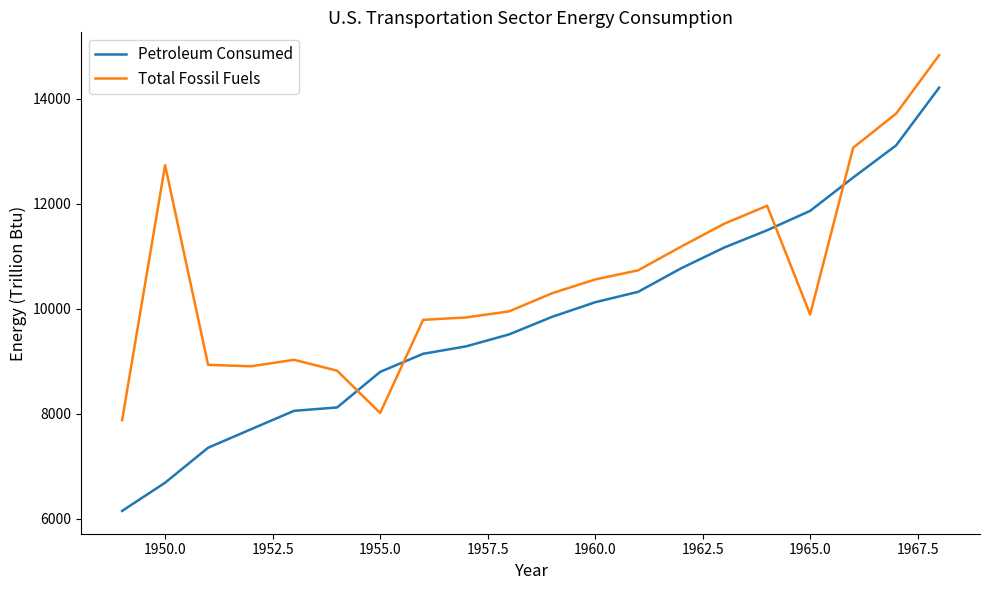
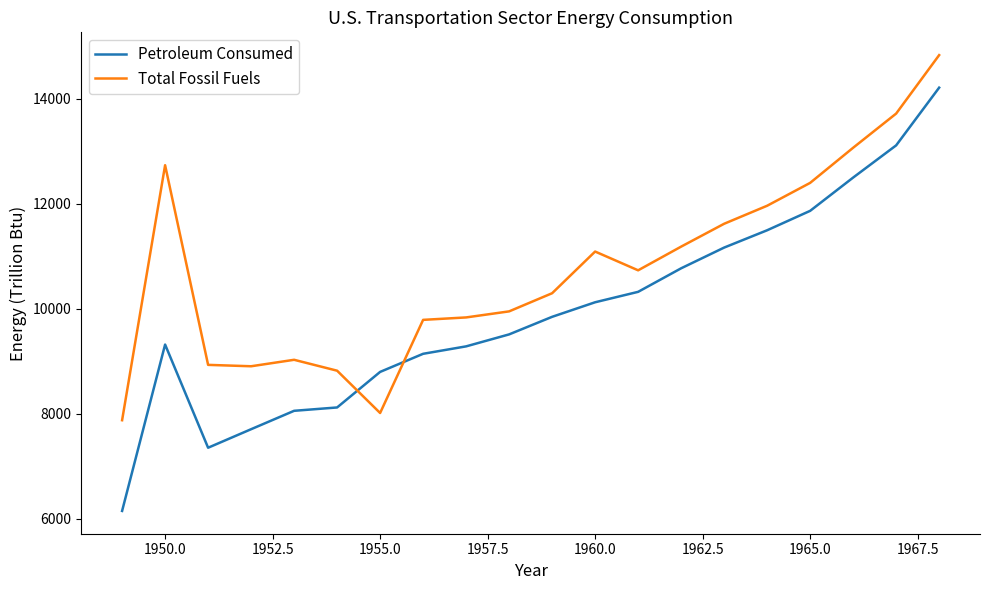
Petroleum Consumed, 1950.0: 6700 -> 9300
Total Fossil Fuels, 1960.0: 10600 -> 11100
Total Fossil Fuels, 1965.0: 9900 -> 12400
